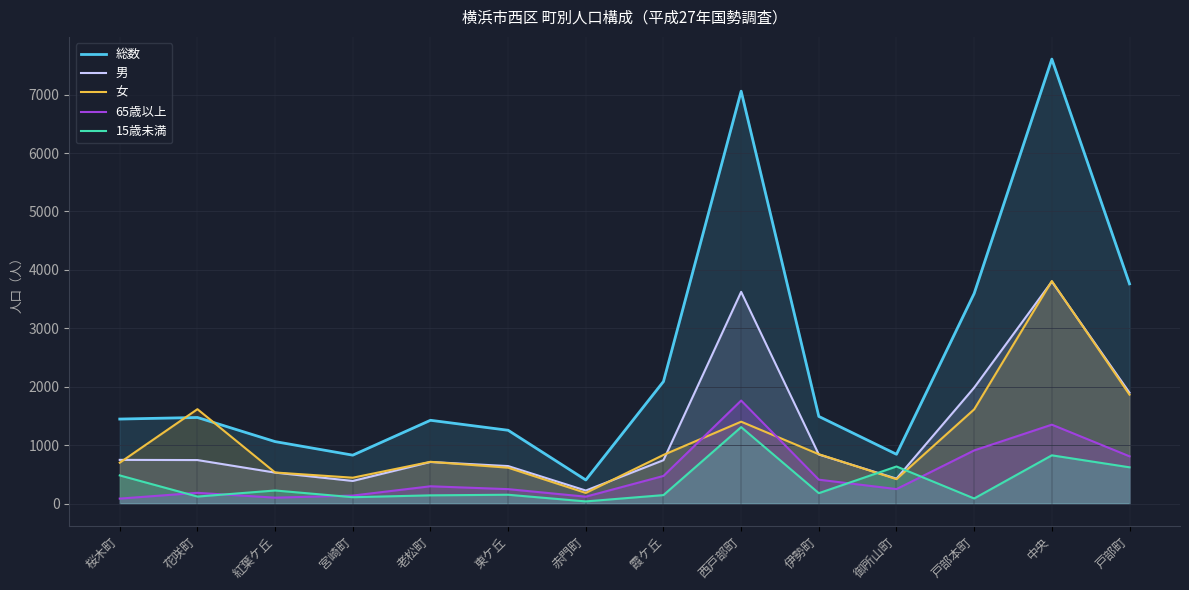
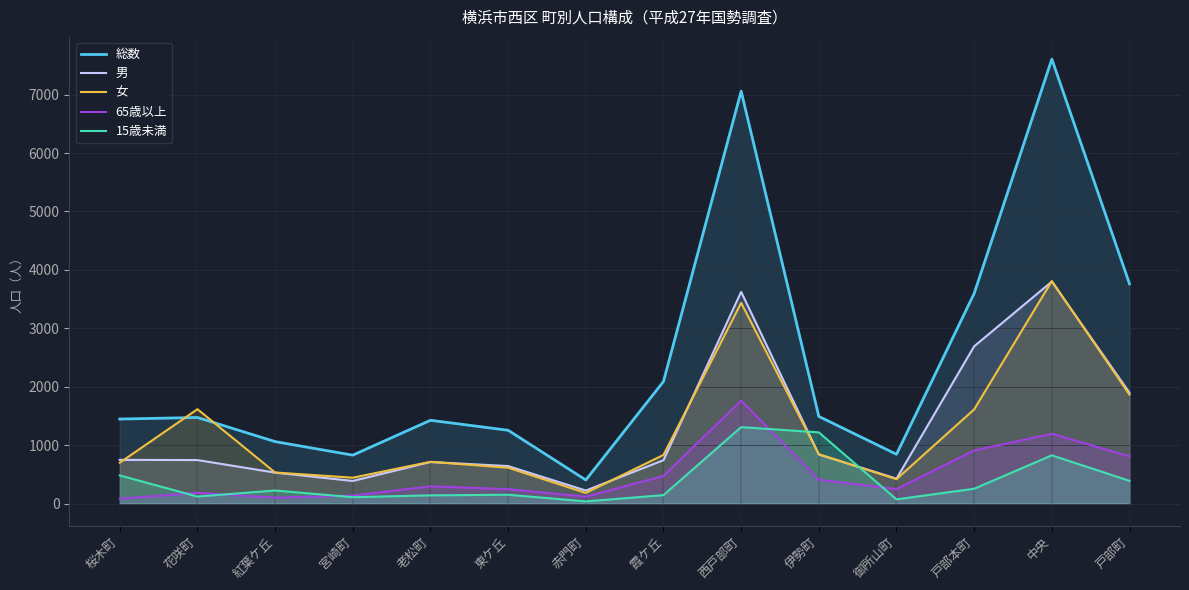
女, 西戸部町: 1400 -> 3400
15歳未満, 伊勢町: 200 -> 1200
15歳未満, 御所山町: 600 -> 100
男, 戸部本町: 2000 -> 2700
15歳未満, 戸部本町: 100 -> 300
65歳以上, 中央: 1400 -> 1200
15歳未満, 戸部町: 600 -> 400
